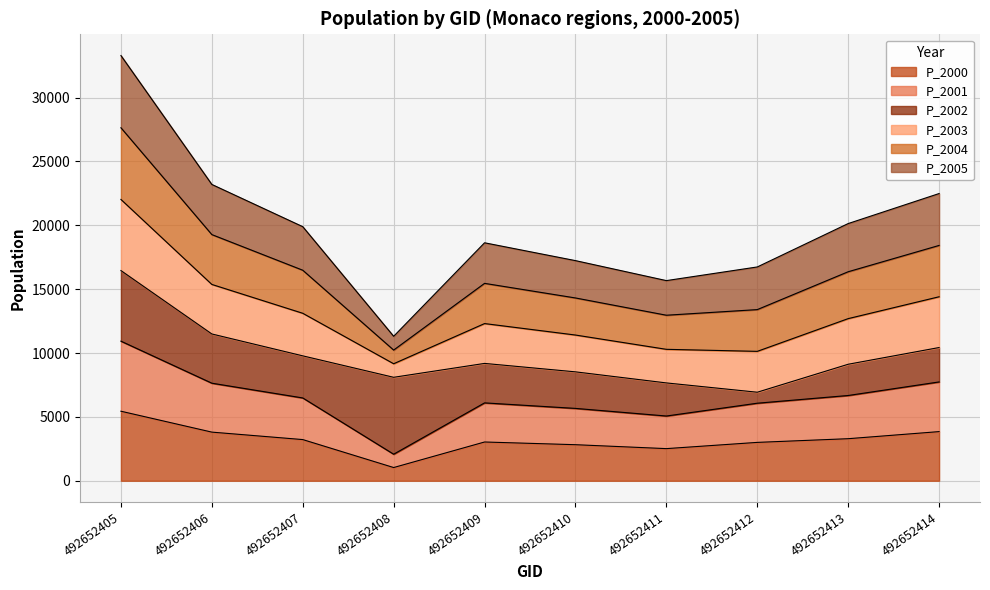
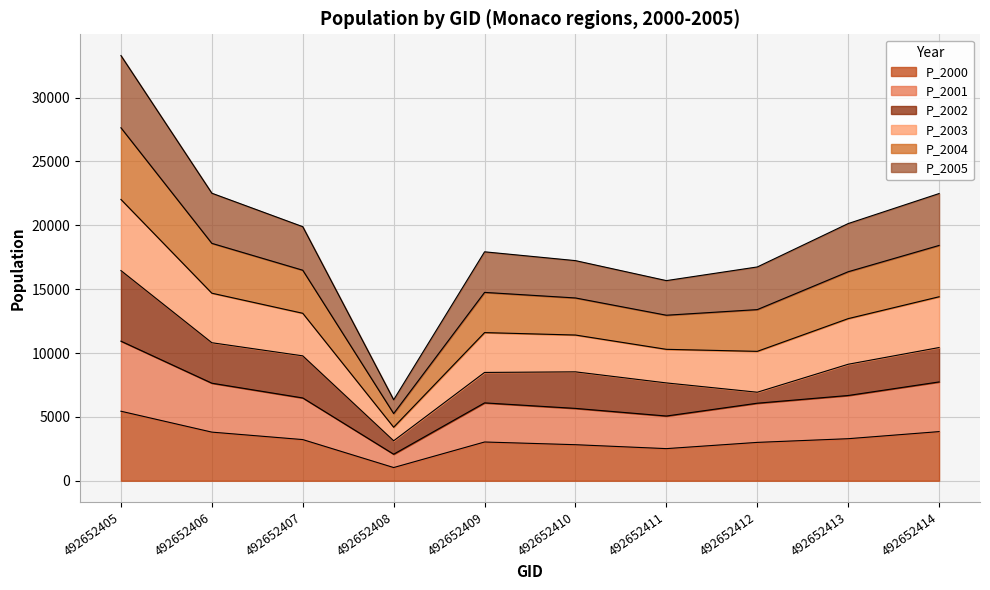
P_2002, 492652406: 3900 -> 3200
P_2002, 492652408: 6000 -> 1100
P_2002, 492652409: 3100 -> 2400
